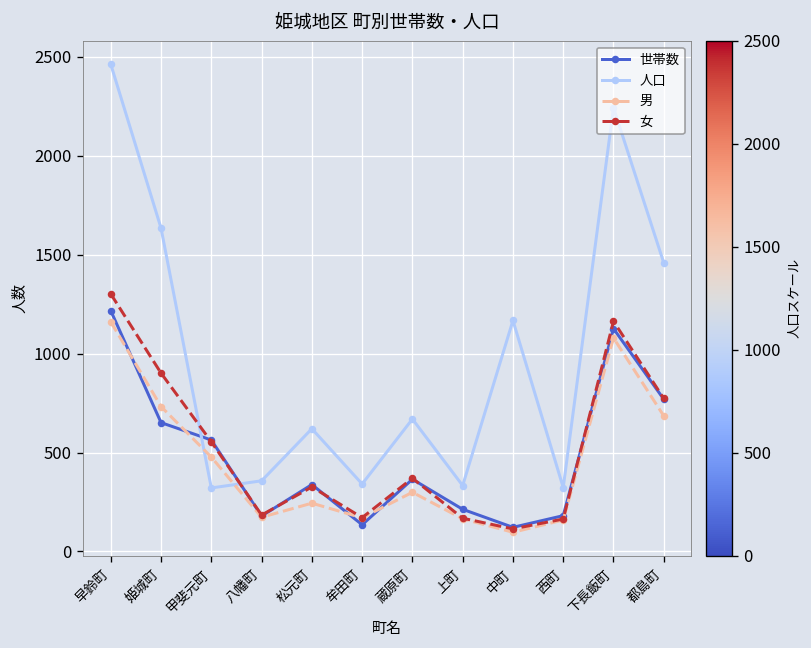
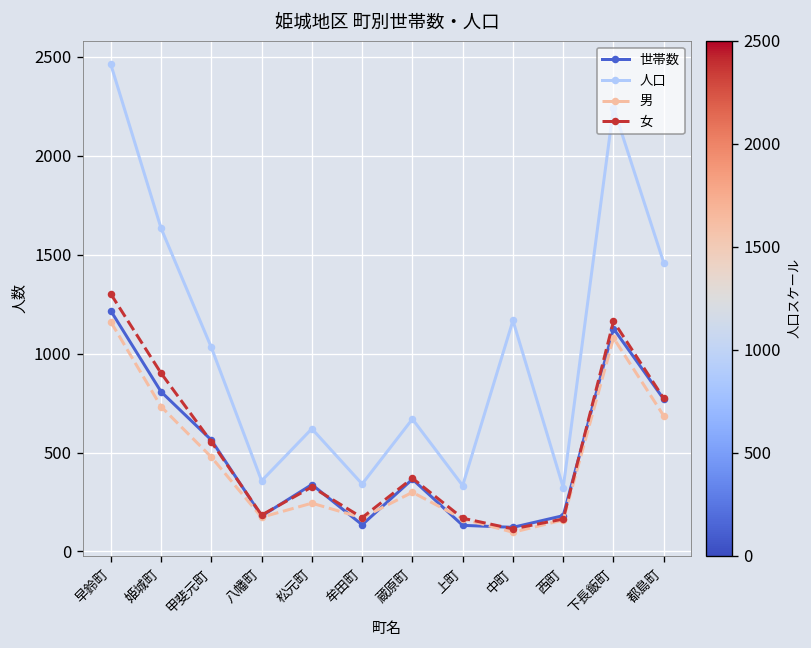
世帯数, 姫城町: 650 -> 810
人口, 甲斐元町: 320 -> 1030
世帯数, 上町: 210 -> 130
